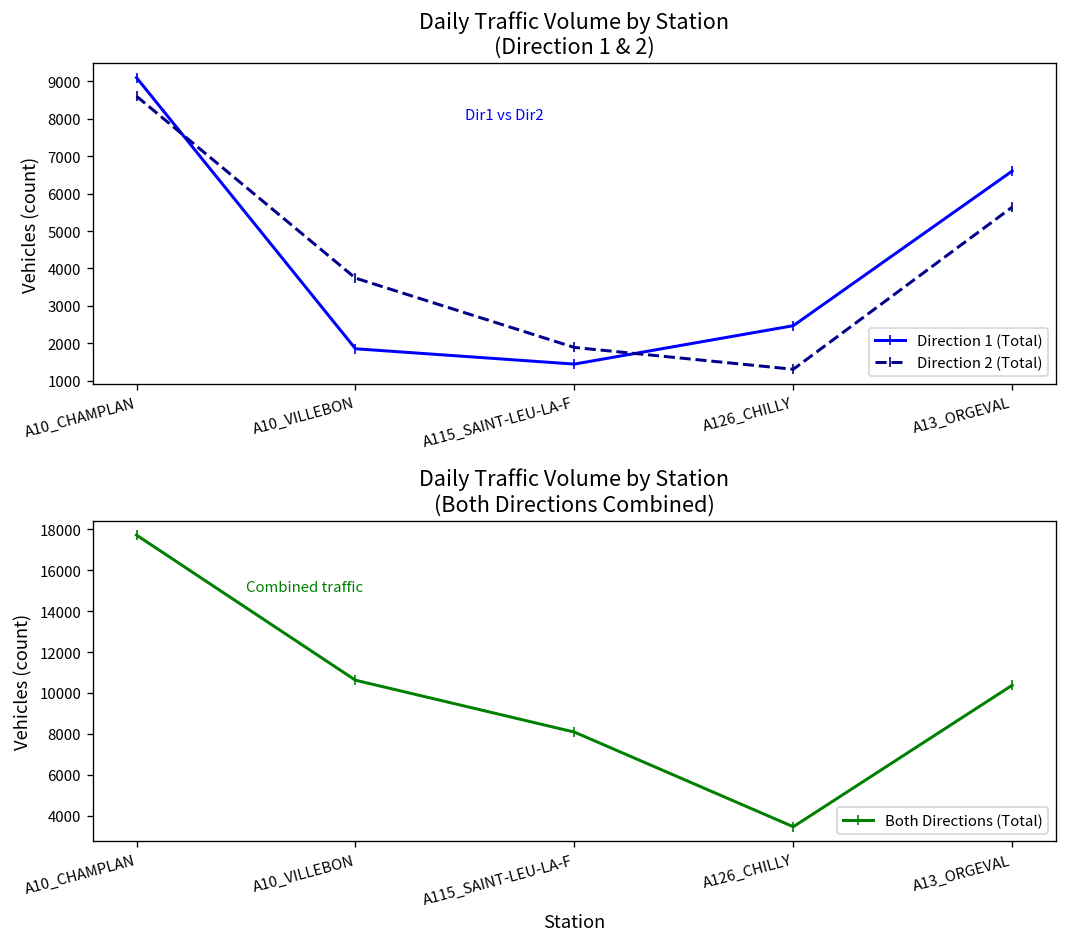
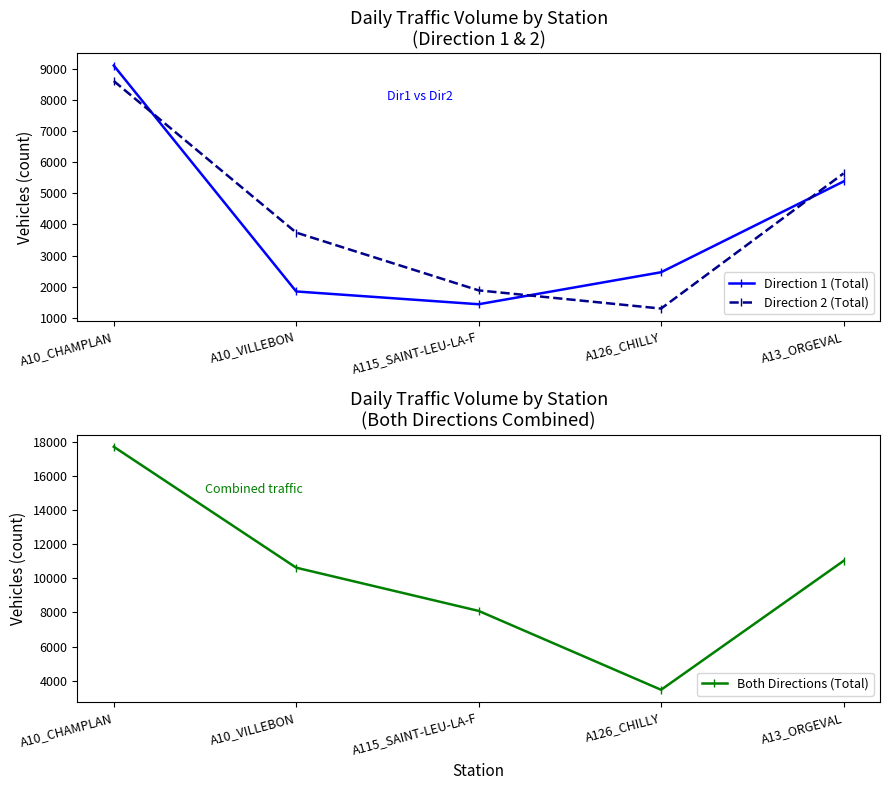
Daily Traffic Volume by Station (Direction 1 & 2), Direction 1 (Total), A13_ORGEVAL: 6600 -> 5400
Daily Traffic Volume by Station (Both Directions Combined), A13_ORGEVAL: 10400 -> 11000
